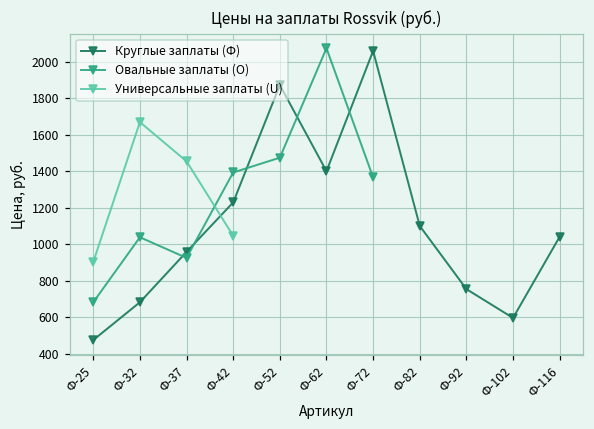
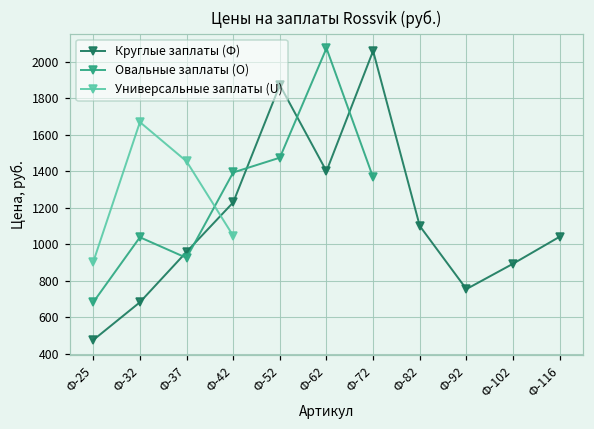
Круглые заплаты (Ф), Ф-102: 600 -> 890
